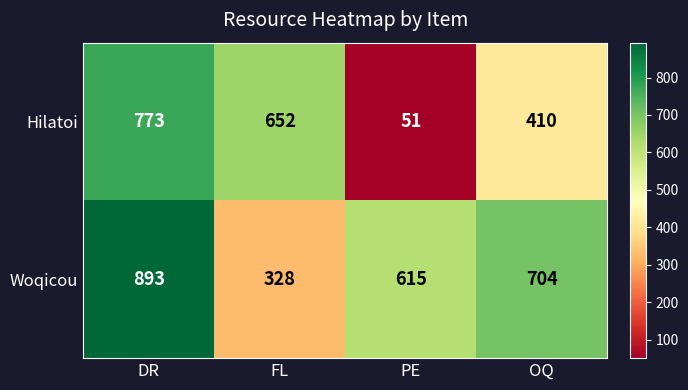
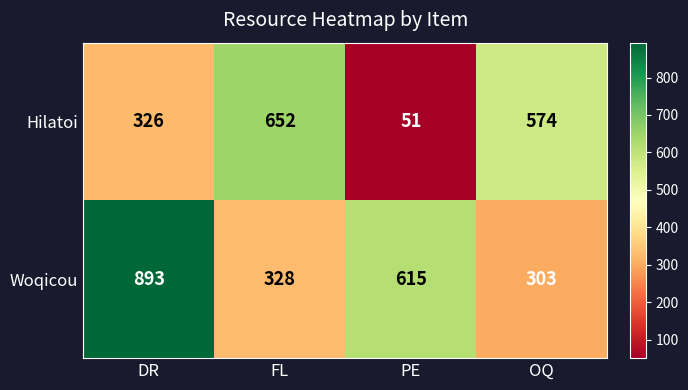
Hilatoi, DR: 773 -> 326
Hilatoi, OQ: 410 -> 574
Woqicou, OQ: 704 -> 303
